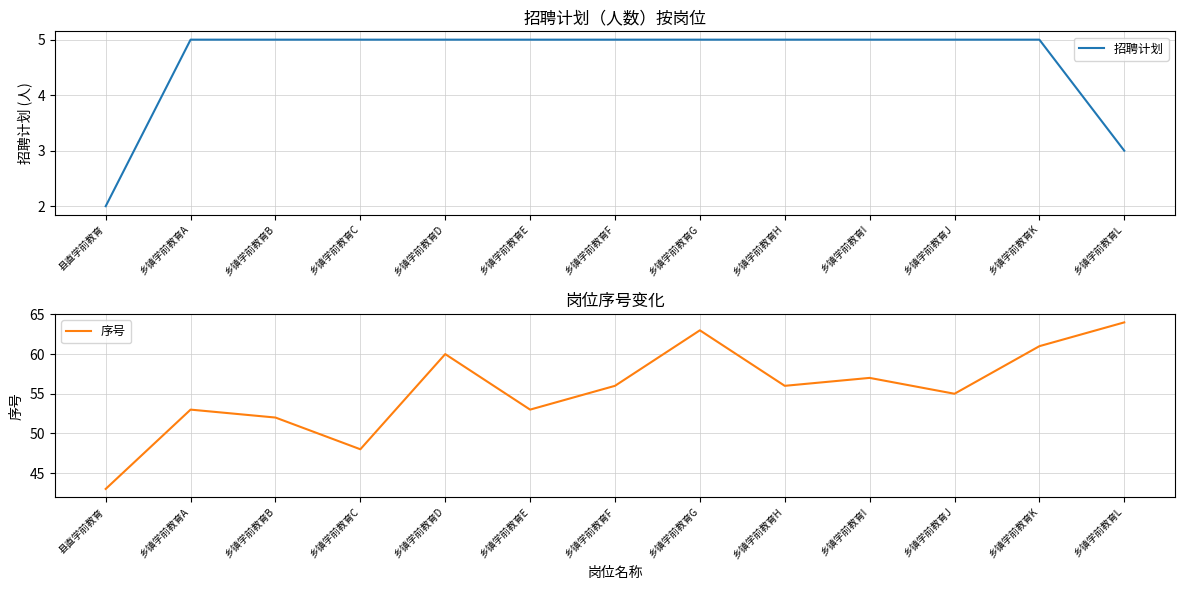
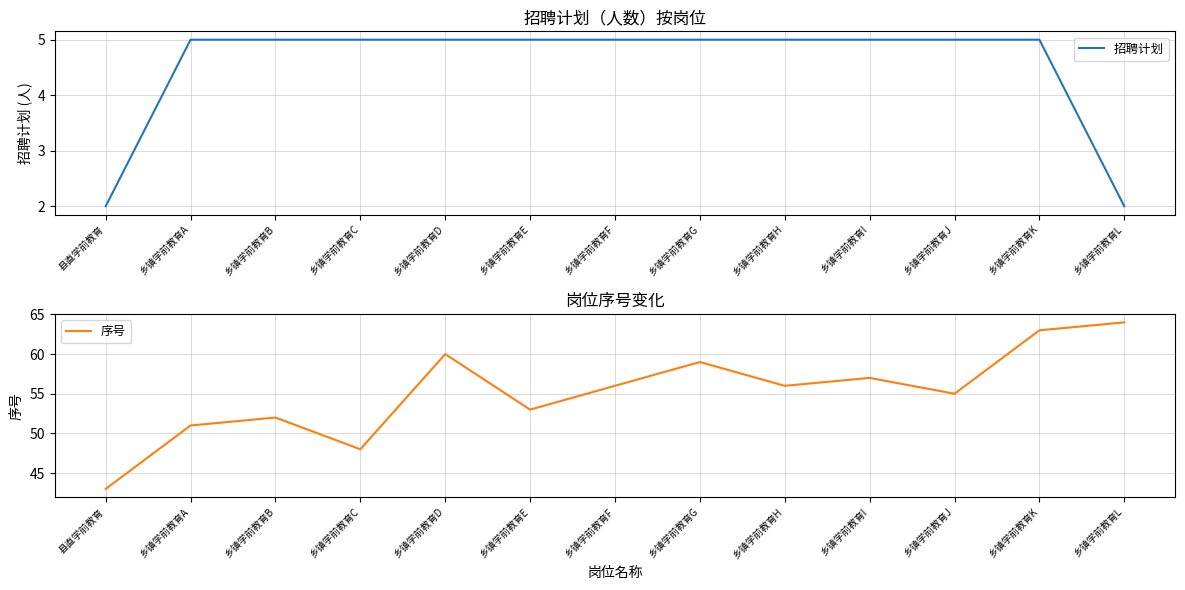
招聘计划（人数）按岗位, 乡镇学前教育L: 3 -> 2
岗位序号变化, 乡镇学前教育A: 53 -> 51
岗位序号变化, 乡镇学前教育G: 63 -> 59
岗位序号变化, 乡镇学前教育K: 61 -> 63
